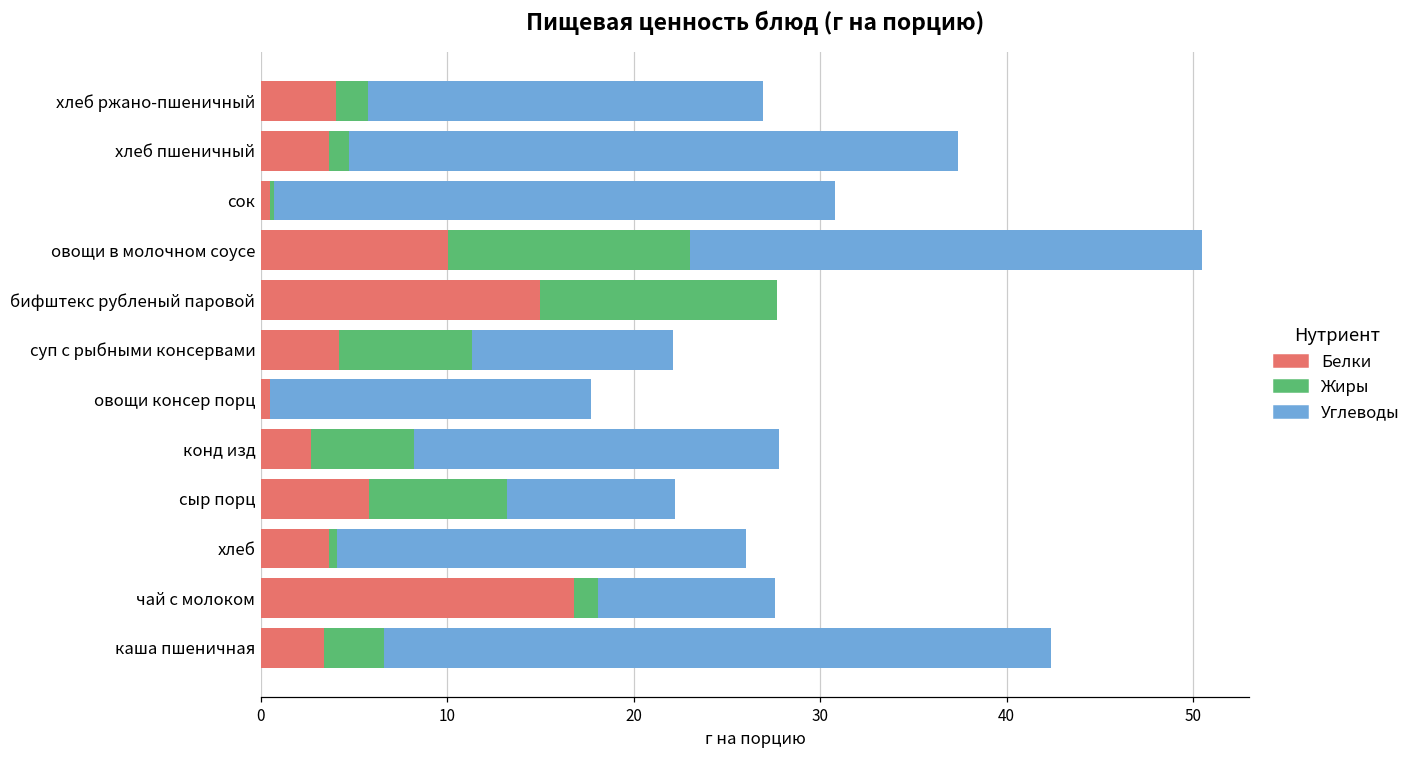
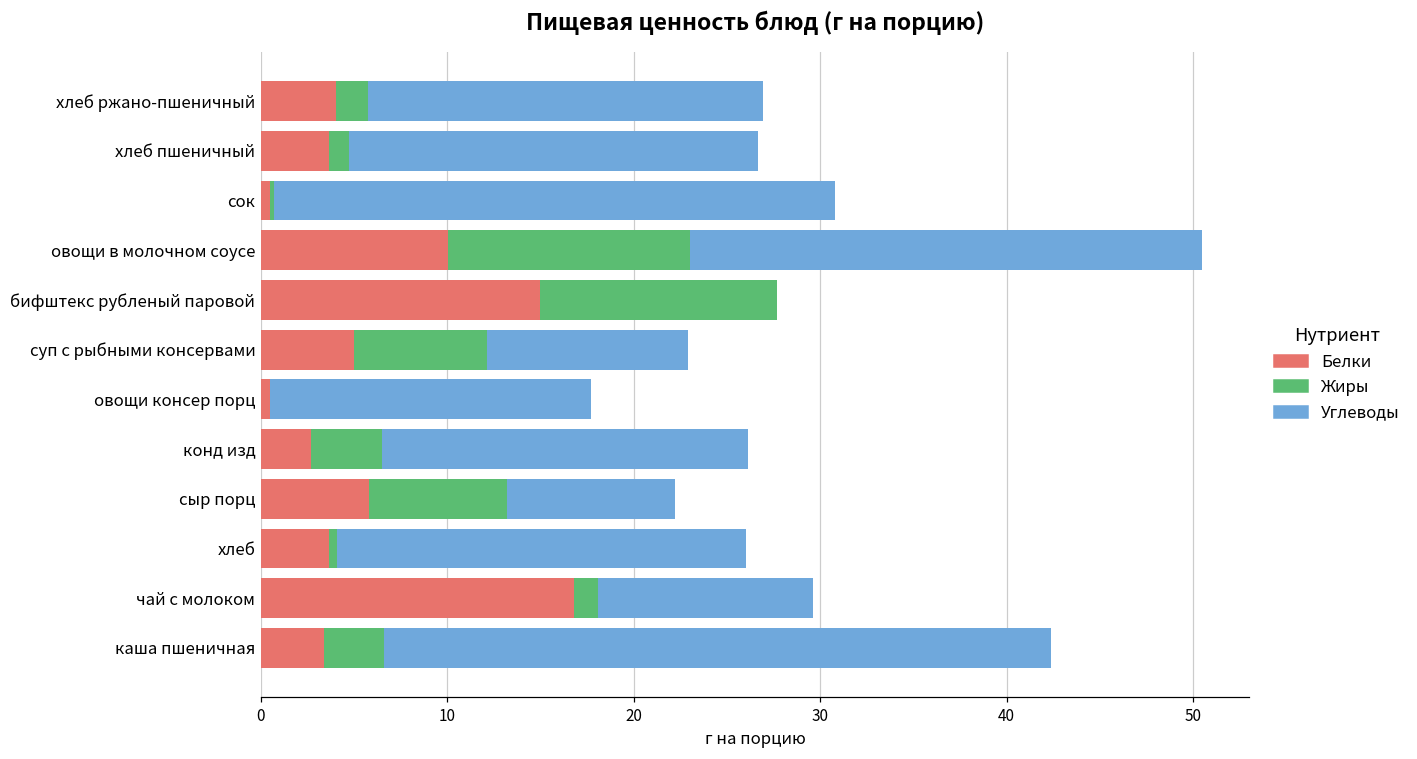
Углеводы, хлеб пшеничный: 32.6 -> 22.0
Белки, суп с рыбными консервами: 4.2 -> 5.0
Жиры, конд изд: 5.5 -> 3.8
Углеводы, чай с молоком: 9.5 -> 11.5
